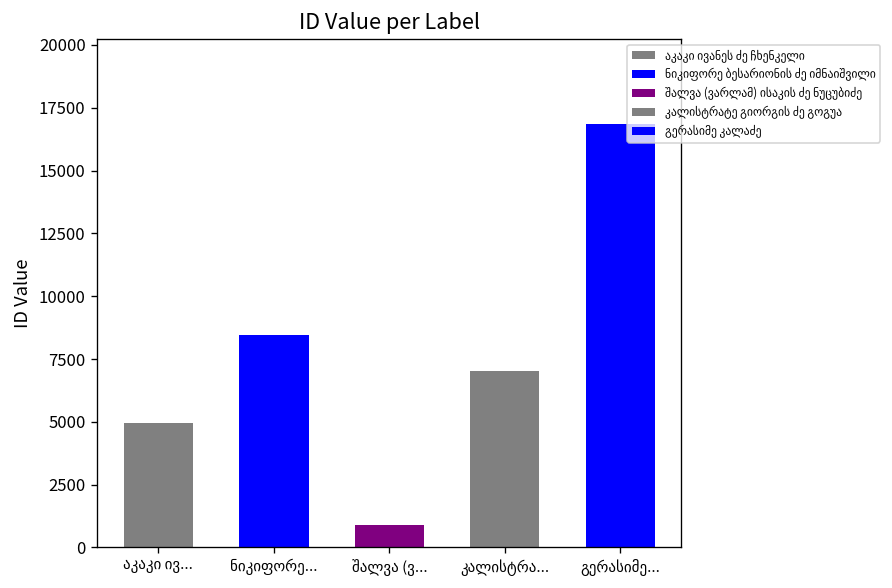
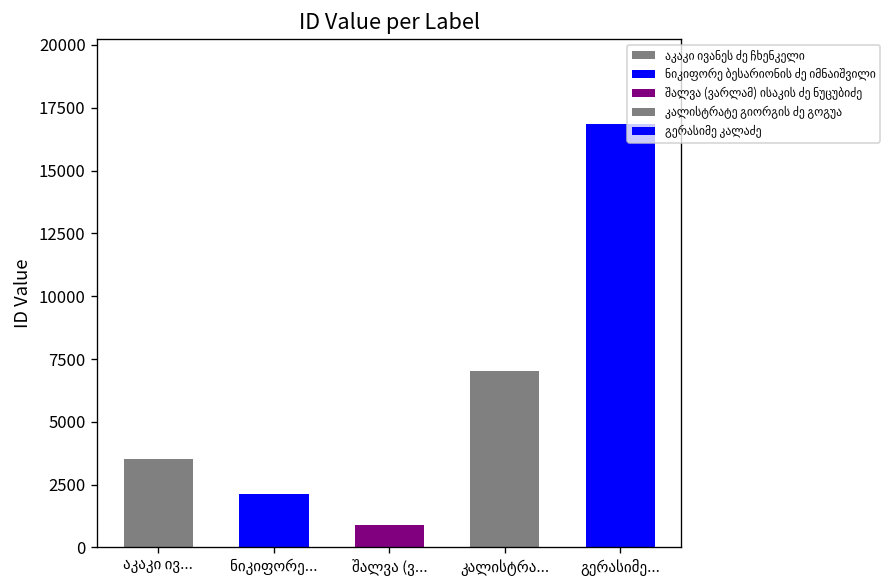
აკაკი ივ...: 5000 -> 3500
ნიკიფორე...: 8500 -> 2100
